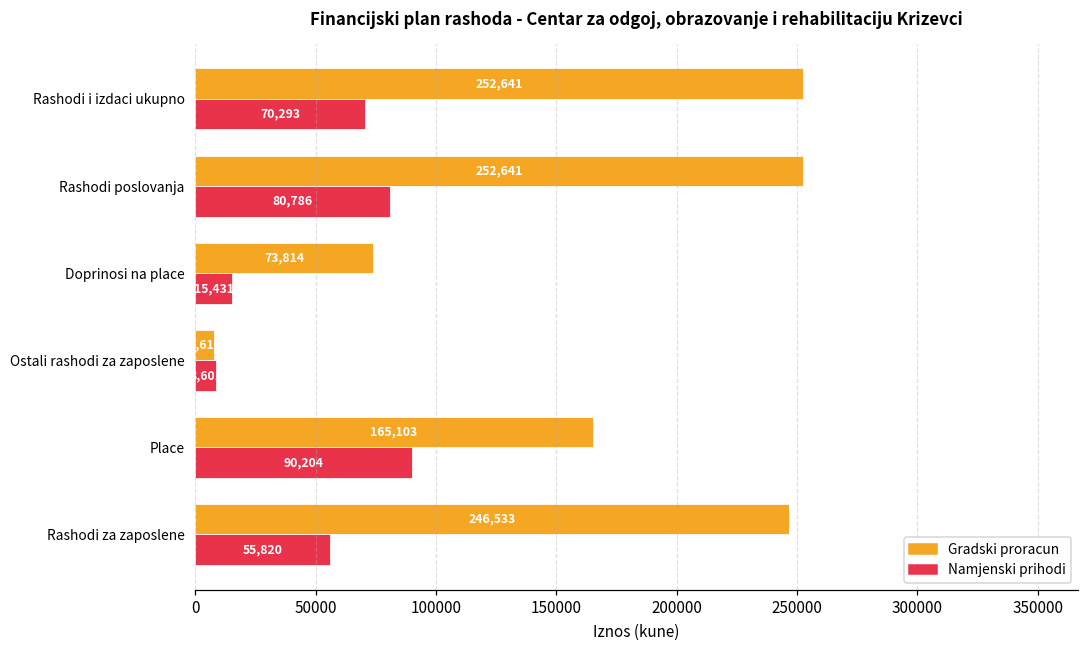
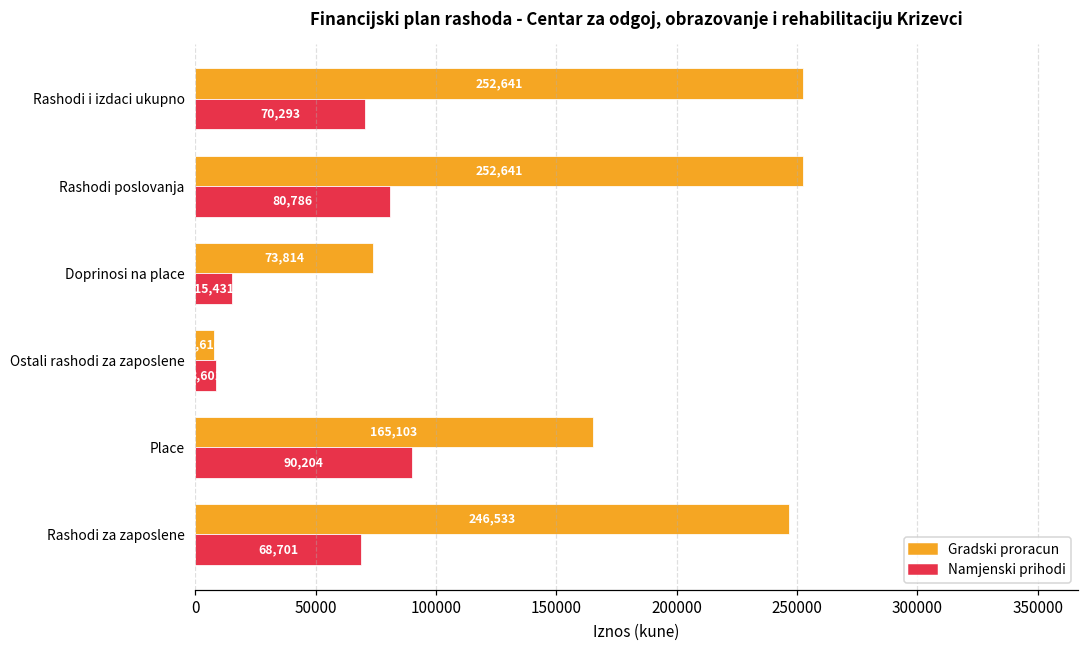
Namjenski prihodi, Rashodi za zaposlene: 55,820 -> 68,701
